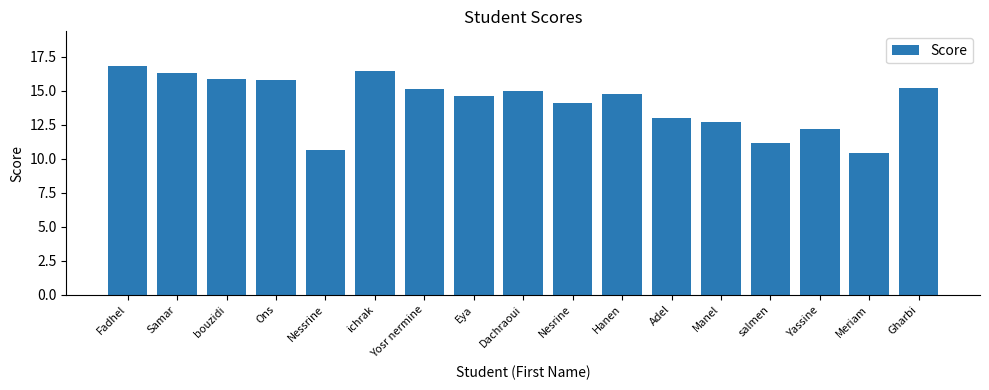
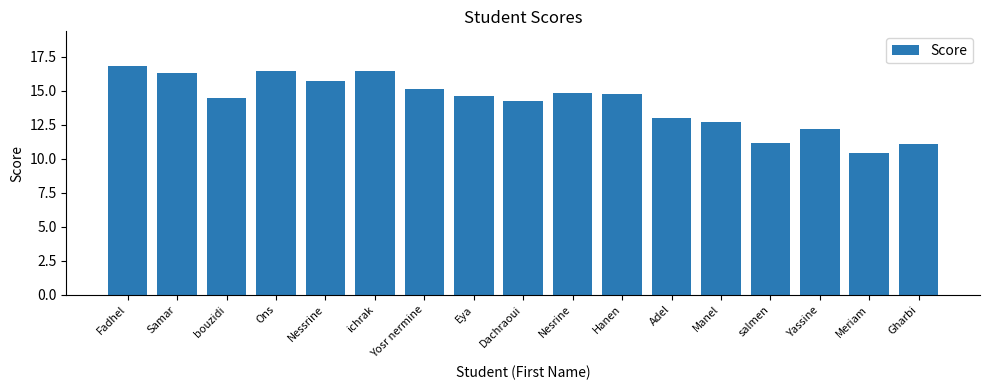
bouzidi: 15.9 -> 14.5
Ons: 15.8 -> 16.5
Nessrine: 10.6 -> 15.7
Dachraoui: 15.0 -> 14.3
Nesrine: 14.1 -> 14.9
Gharbi: 15.2 -> 11.1
